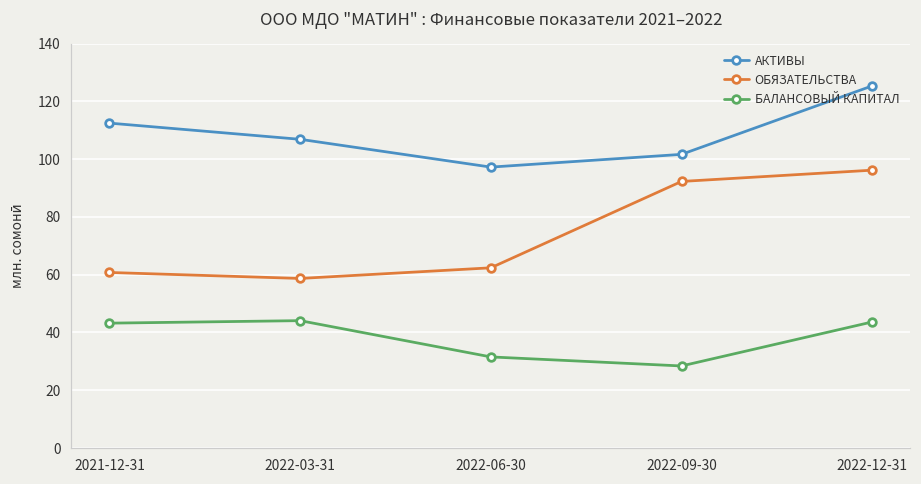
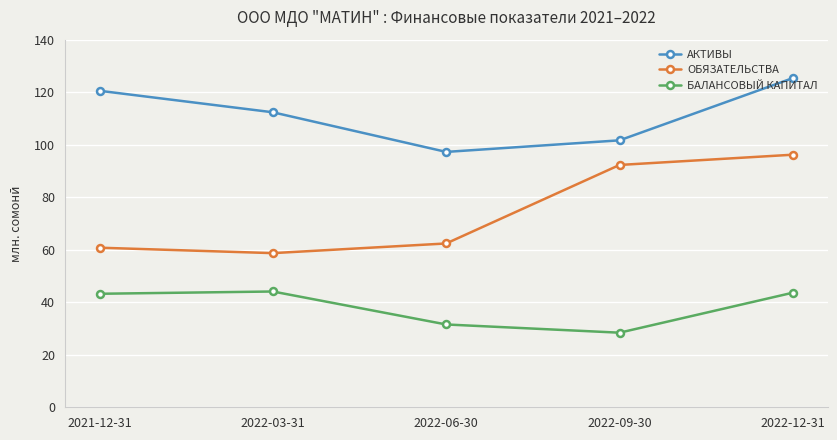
АКТИВЫ, 2021-12-31: 112 -> 121
АКТИВЫ, 2022-03-31: 107 -> 112
